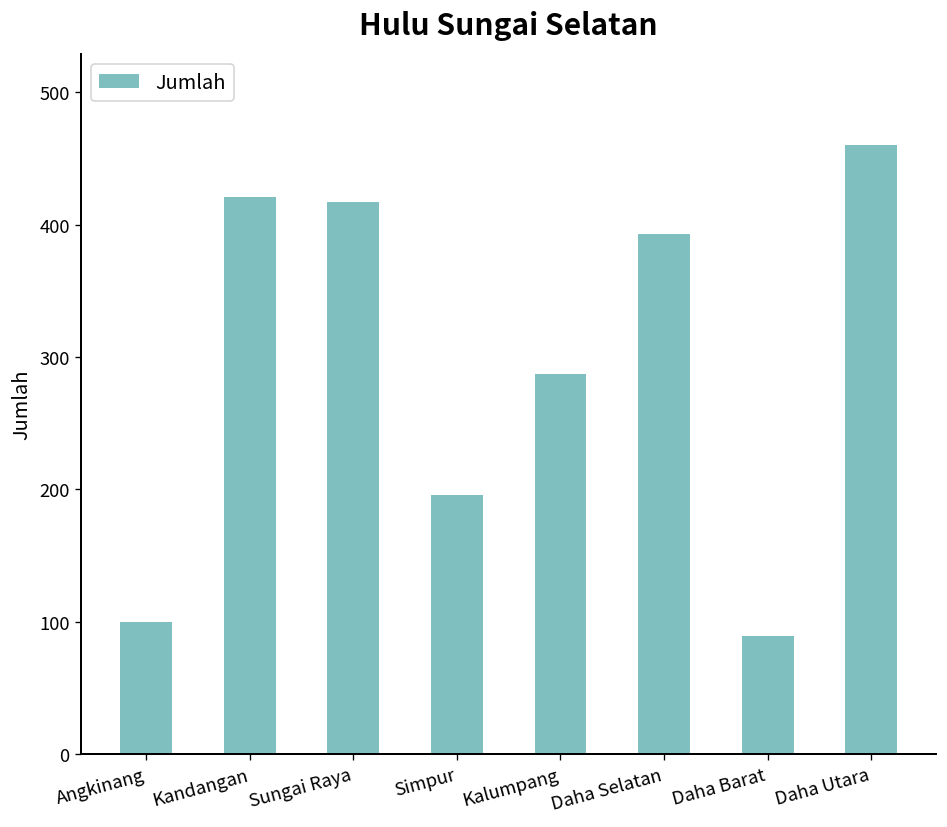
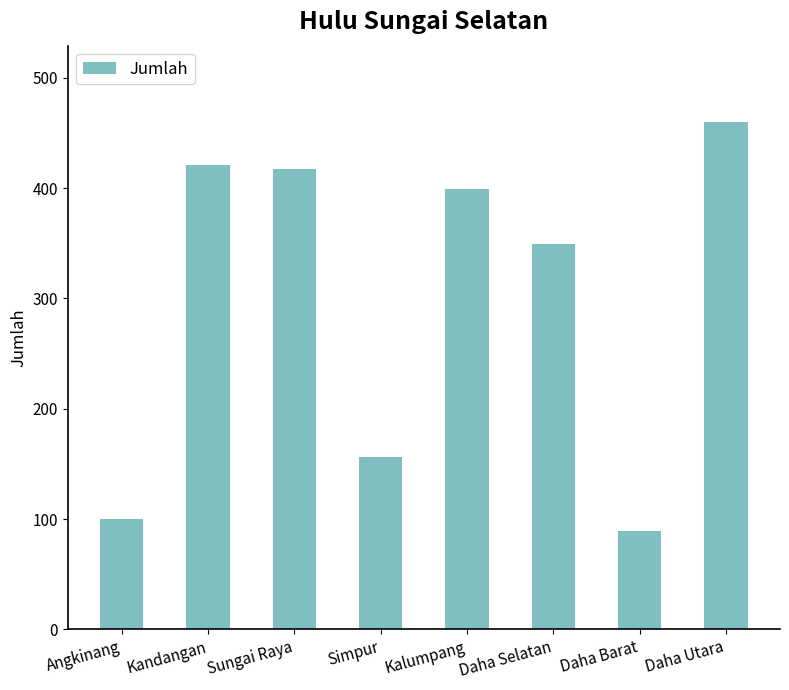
Simpur: 196 -> 156
Kalumpang: 287 -> 399
Daha Selatan: 393 -> 349
